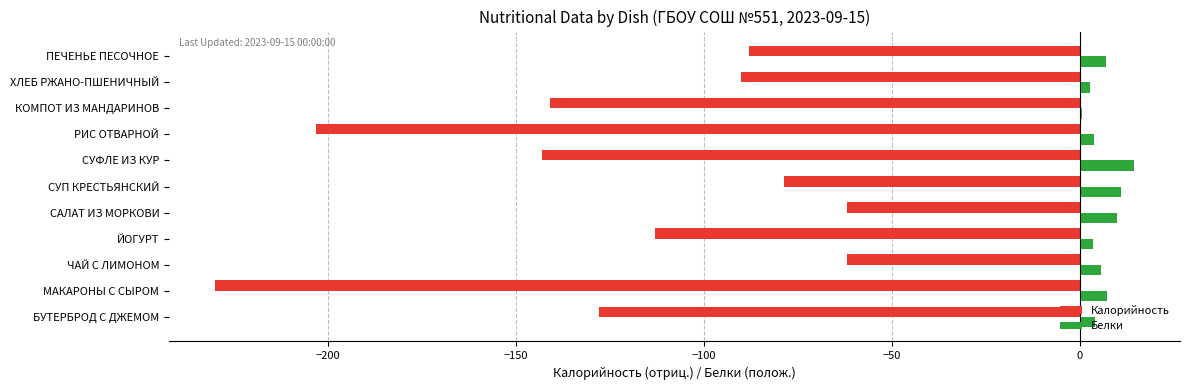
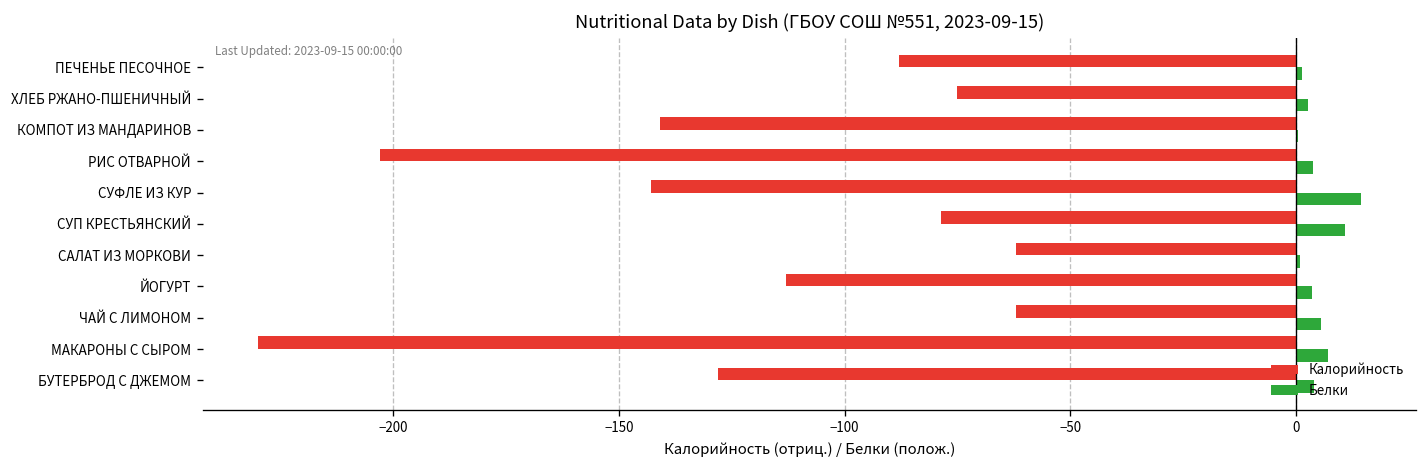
Белки, ПЕЧЕНЬЕ ПЕСОЧНОЕ: 7 -> 1
Калорийность, ХЛЕБ РЖАНО-ПШЕНИЧНЫЙ: -90 -> -75
Белки, САЛАТ ИЗ МОРКОВИ: 10 -> 1
